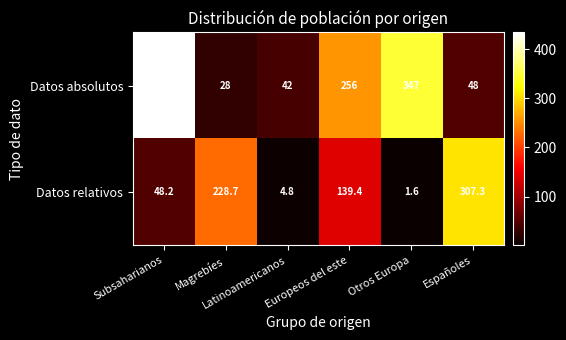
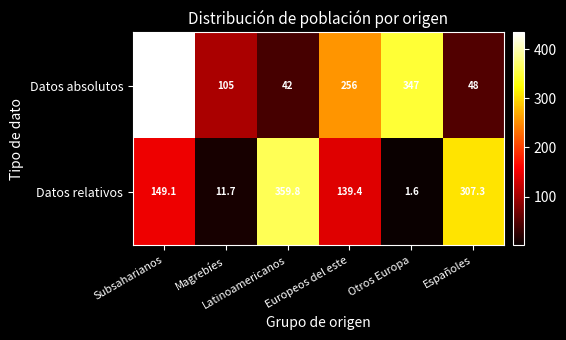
Datos absolutos, Magrebíes: 28 -> 105
Datos relativos, Subsaharianos: 48.2 -> 149.1
Datos relativos, Magrebíes: 228.7 -> 11.7
Datos relativos, Latinoamericanos: 4.8 -> 359.8
